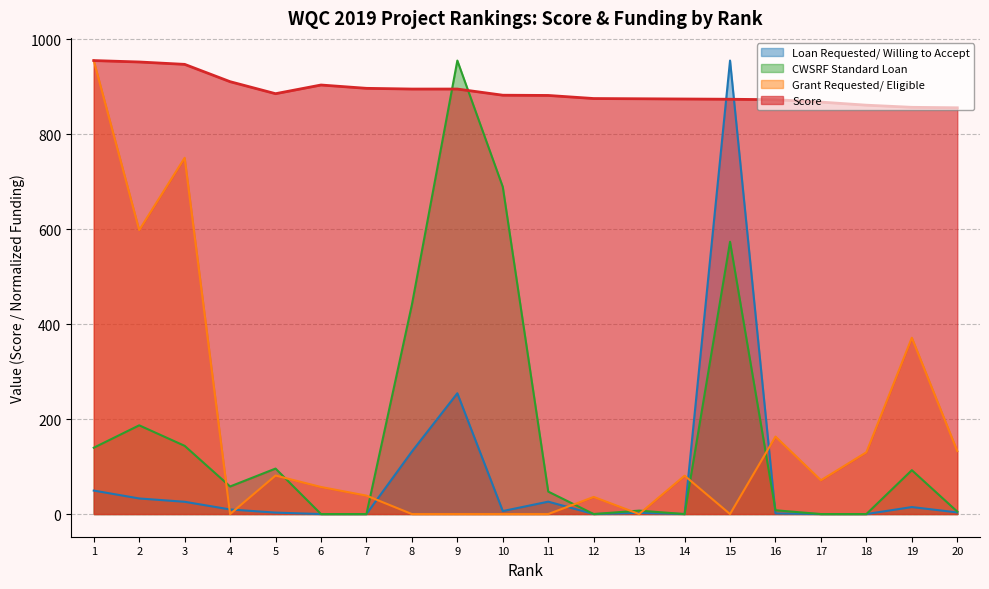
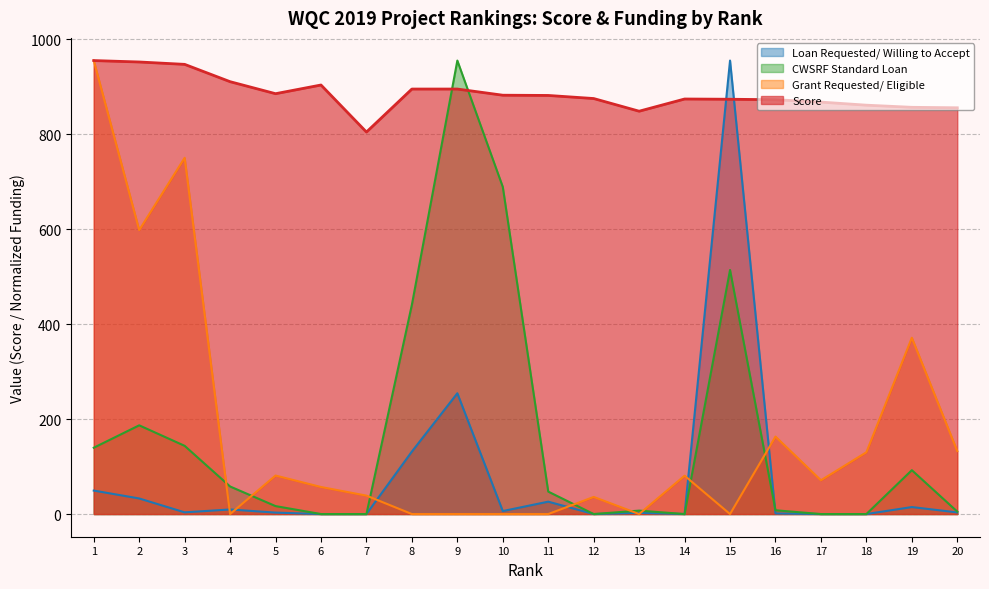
Loan Requested/ Willing to Accept, 3: 30 -> 0
CWSRF Standard Loan, 5: 100 -> 20
Score, 7: 900 -> 800
Score, 13: 880 -> 850
CWSRF Standard Loan, 15: 570 -> 510
